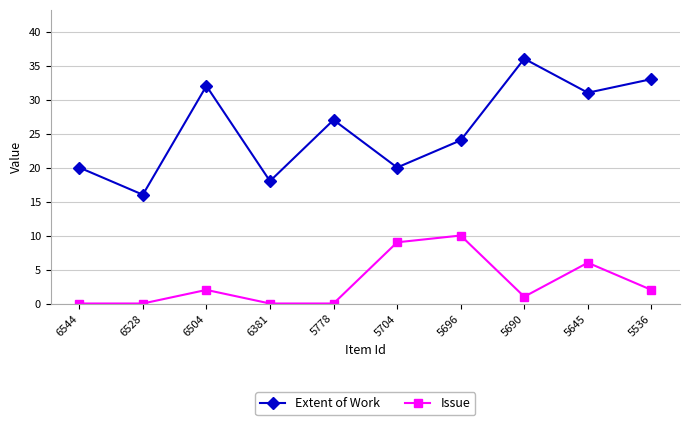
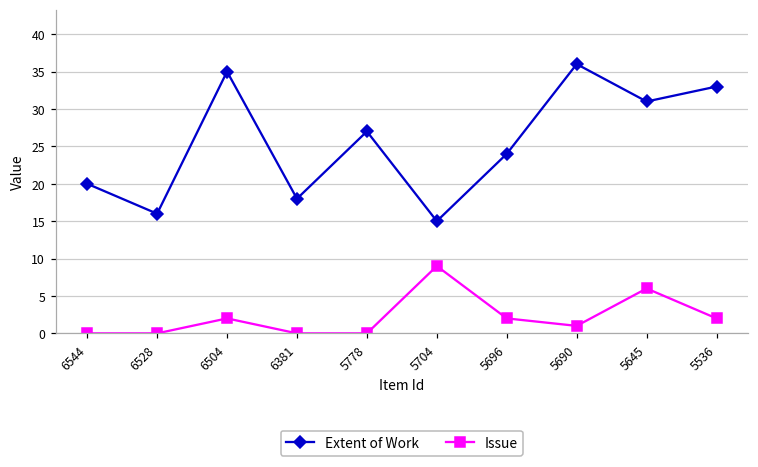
Extent of Work, 6504: 32 -> 35
Extent of Work, 5704: 20 -> 15
Issue, 5696: 10 -> 2
